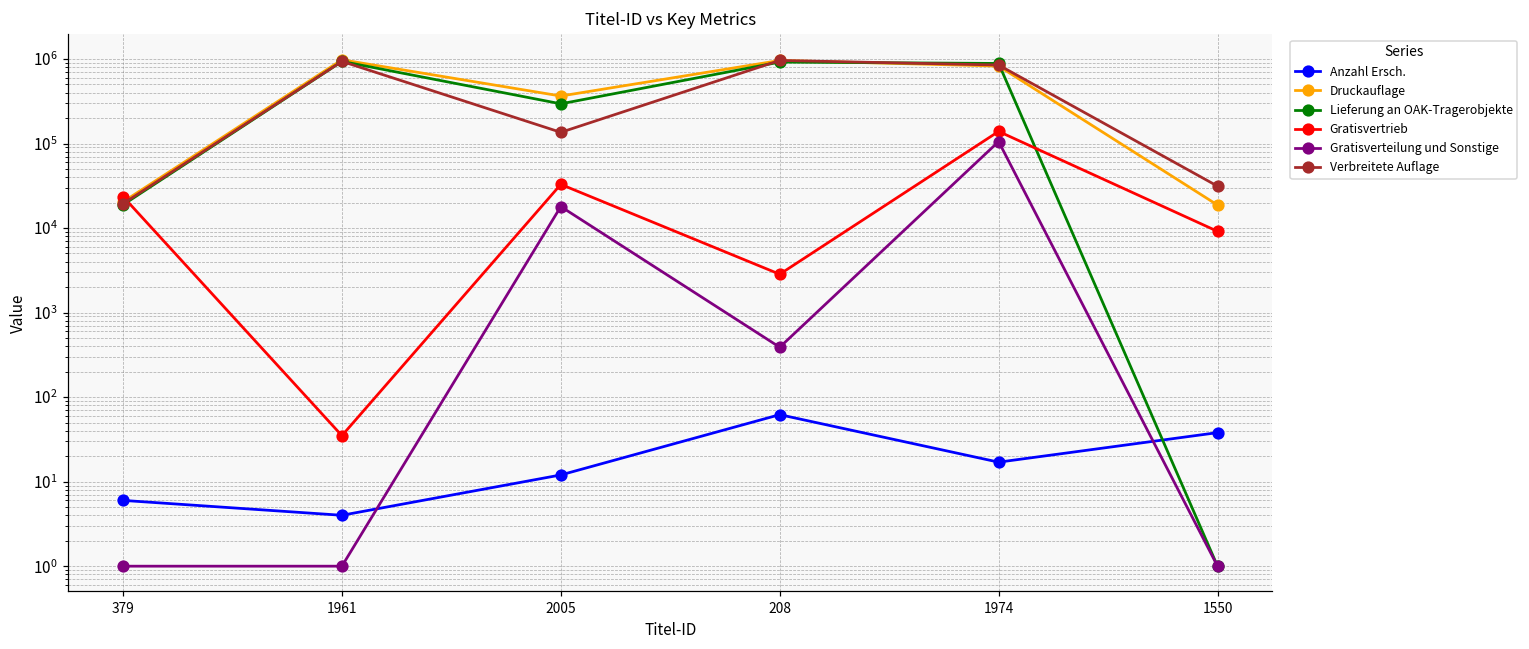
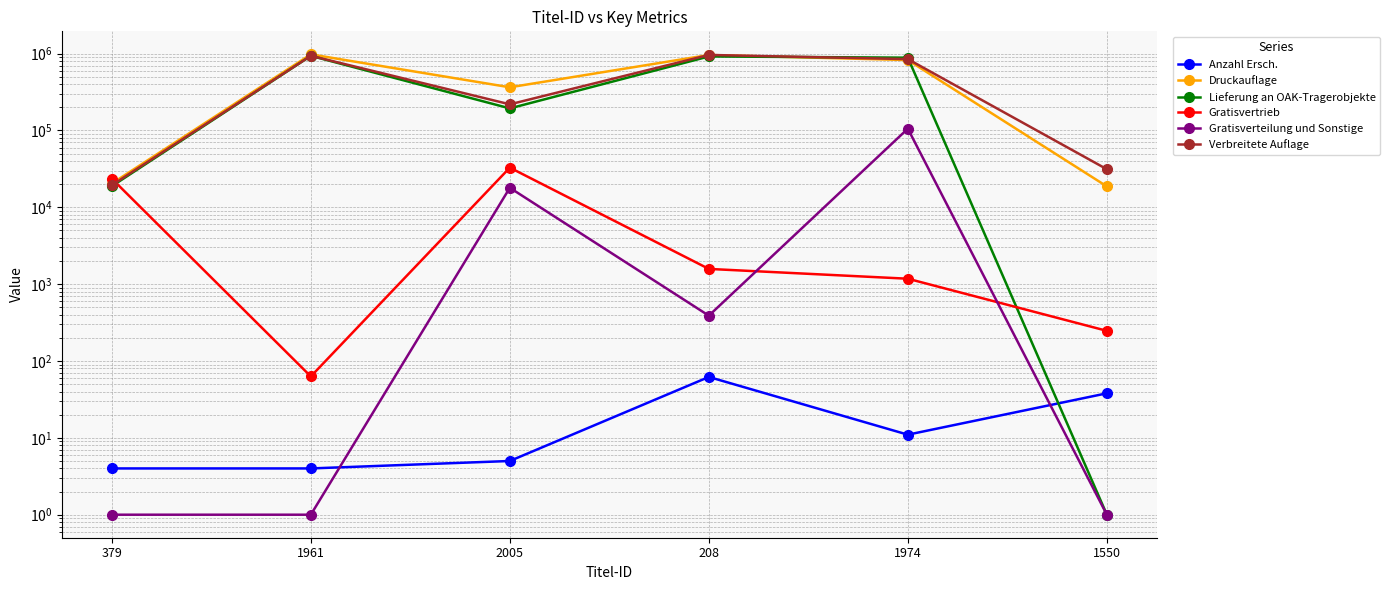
Anzahl Ersch., 379: 6 -> 4
Gratisvertrieb, 1961: 40 -> 60
Anzahl Ersch., 2005: 12 -> 5
Lieferung an OAK-Tragerobjekte, 2005: 290000 -> 190000
Verbreitete Auflage, 2005: 140000 -> 220000
Gratisvertrieb, 208: 2800 -> 1600
Anzahl Ersch., 1974: 17 -> 11
Gratisvertrieb, 1974: 140000 -> 1200
Gratisvertrieb, 1550: 9000 -> 250
